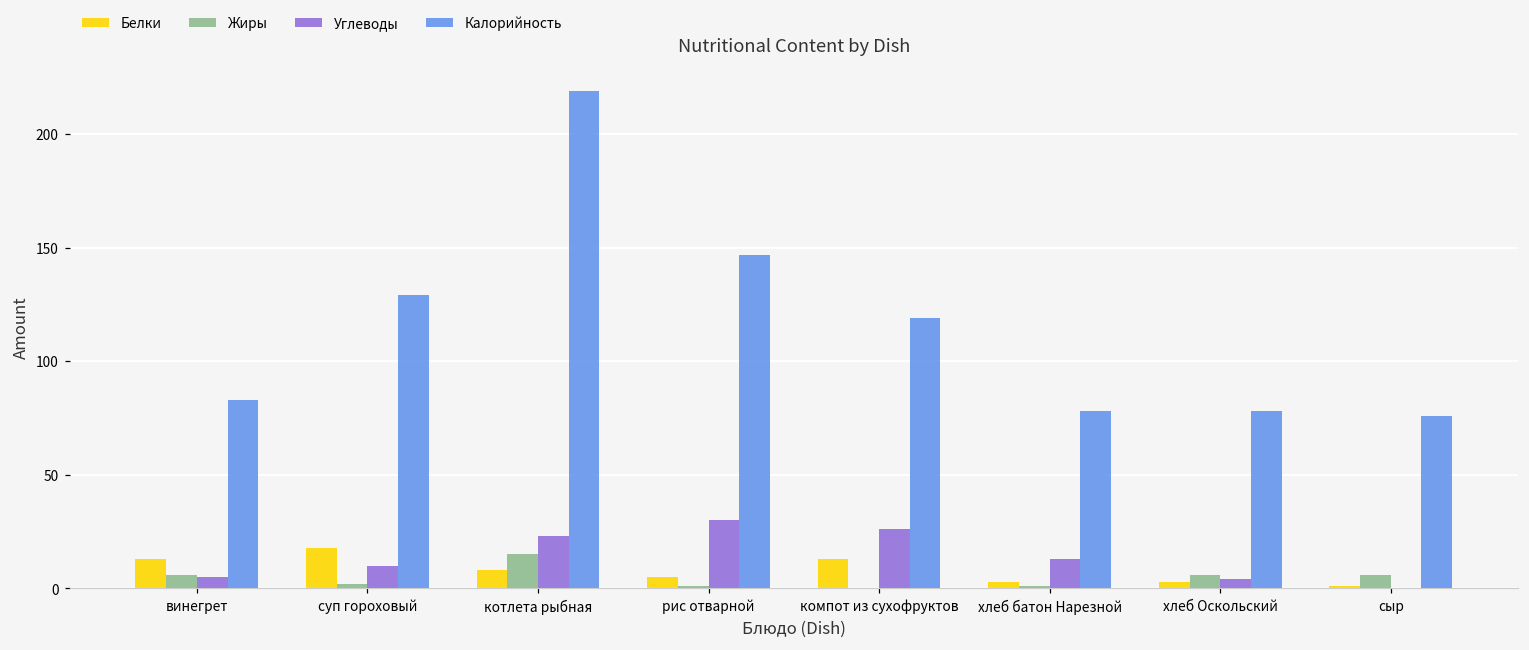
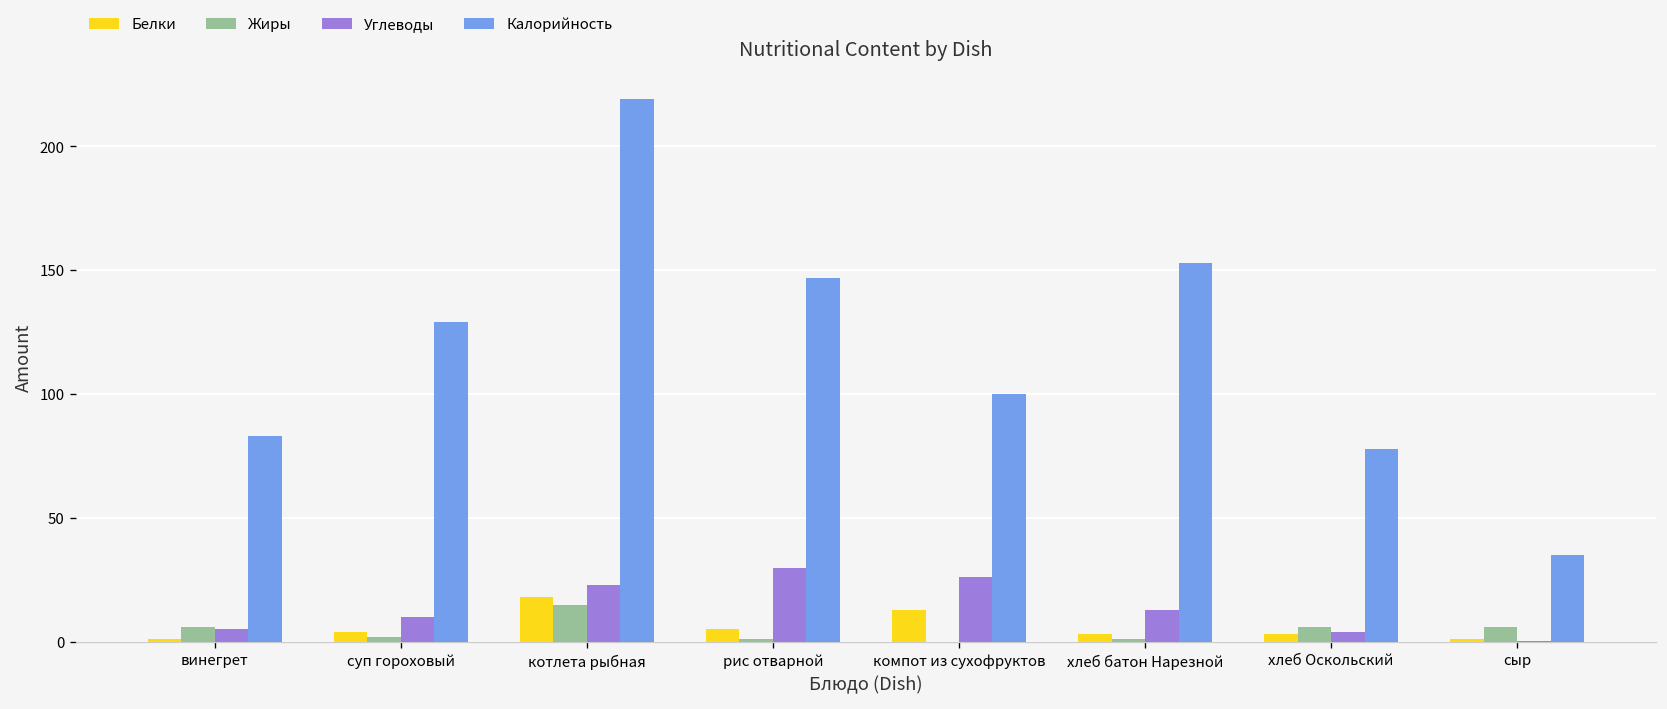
Белки, винегрет: 13 -> 1
Белки, суп гороховый: 18 -> 4
Белки, котлета рыбная: 8 -> 18
Калорийность, компот из сухофруктов: 119 -> 100
Калорийность, хлеб батон Нарезной: 78 -> 153
Калорийность, сыр: 76 -> 35
